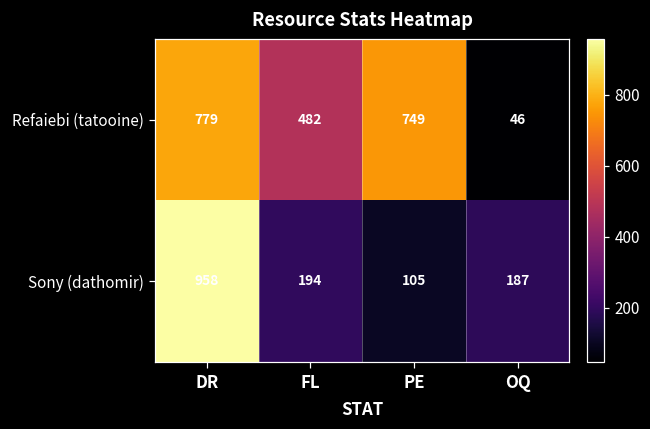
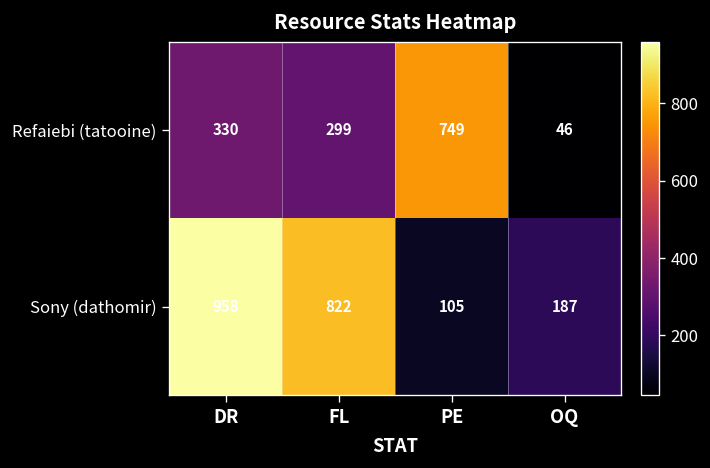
Refaiebi (tatooine), DR: 779 -> 330
Refaiebi (tatooine), FL: 482 -> 299
Sony (dathomir), FL: 194 -> 822
